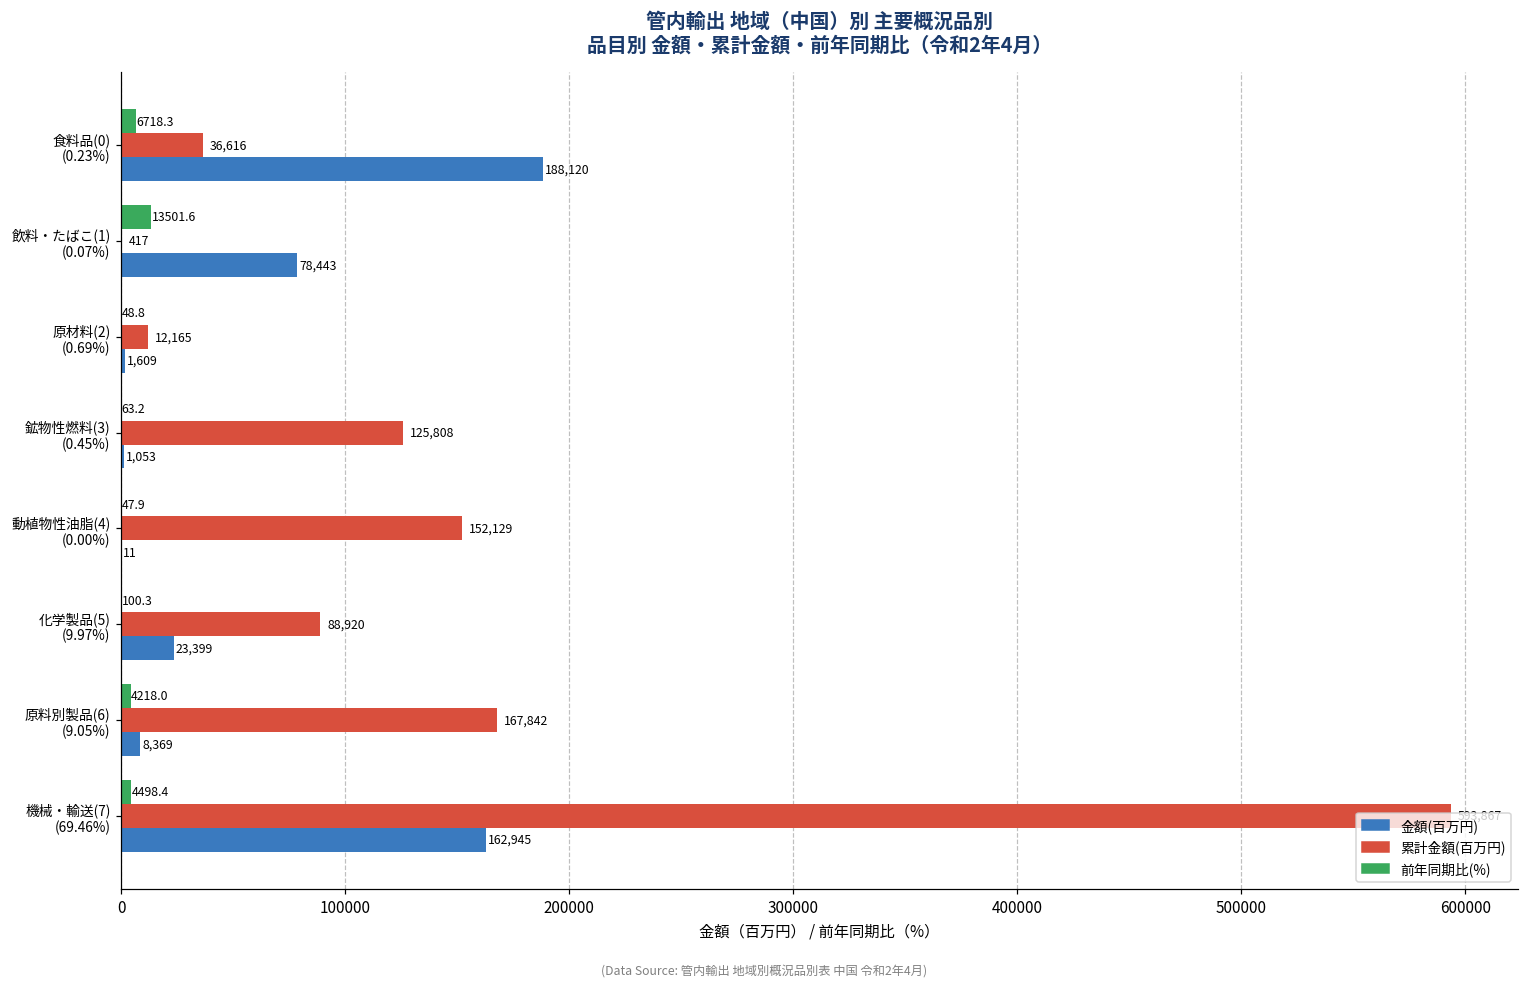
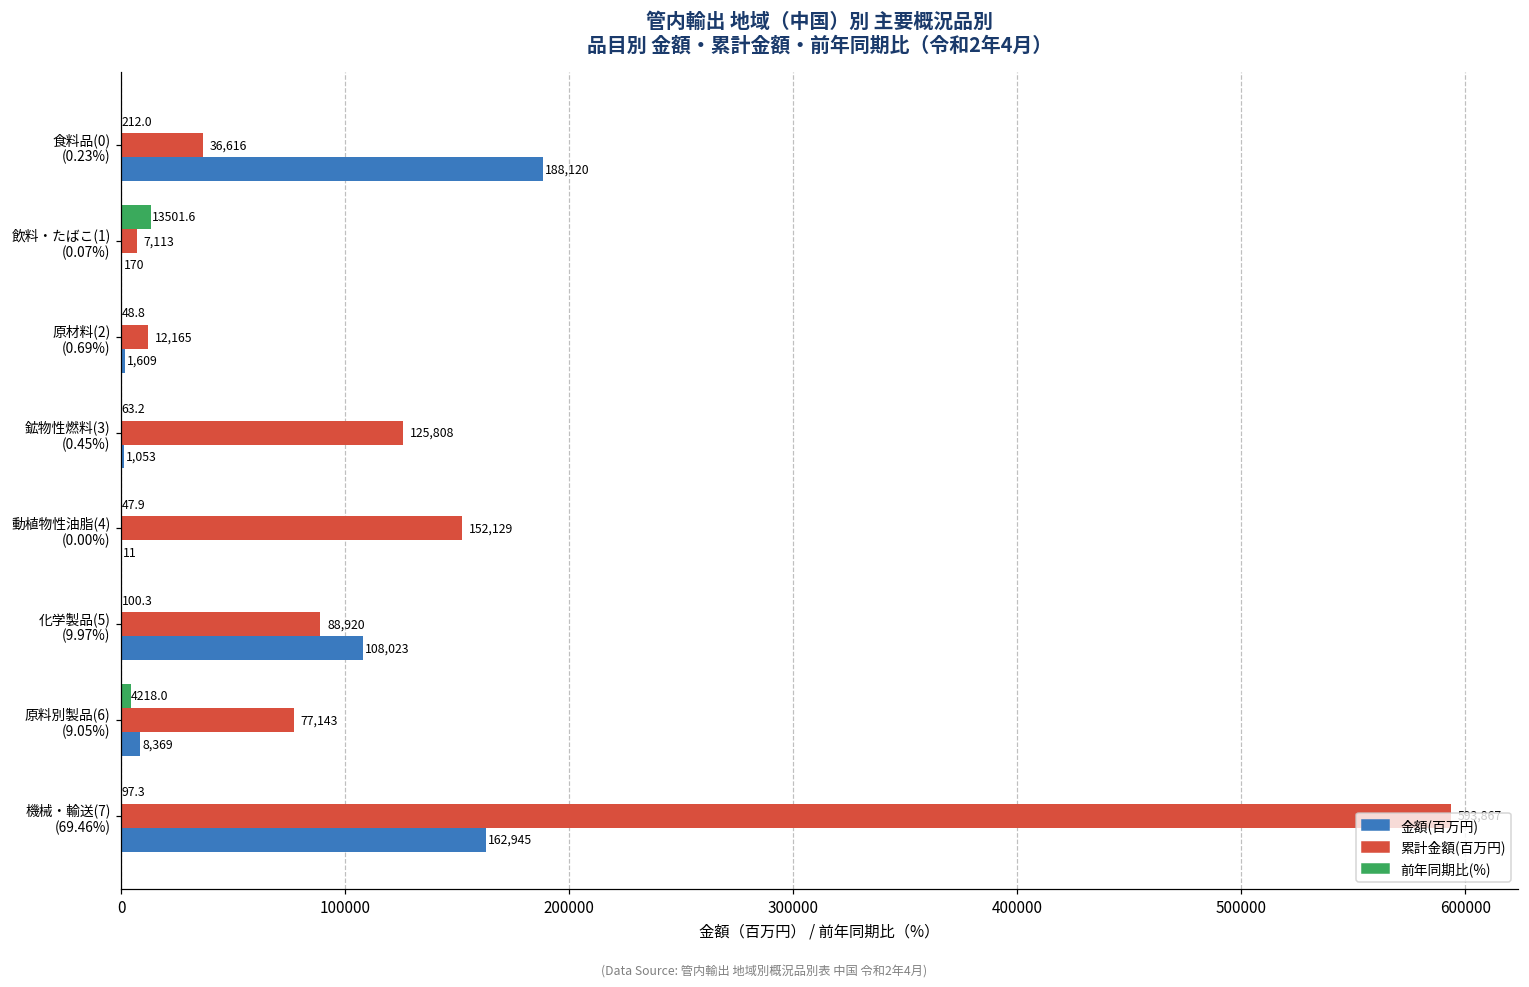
前年同期比(%), 食料品(0) (0.23%): 6718.3 -> 212.0
累計金額(百万円), 飲料・たばこ(1) (0.07%): 417 -> 7,113
金額(百万円), 飲料・たばこ(1) (0.07%): 78,443 -> 170
金額(百万円), 化学製品(5) (9.97%): 23,399 -> 108,023
累計金額(百万円), 原料別製品(6) (9.05%): 167,842 -> 77,143
前年同期比(%), 機械・輸送(7) (69.46%): 4498.4 -> 97.3
